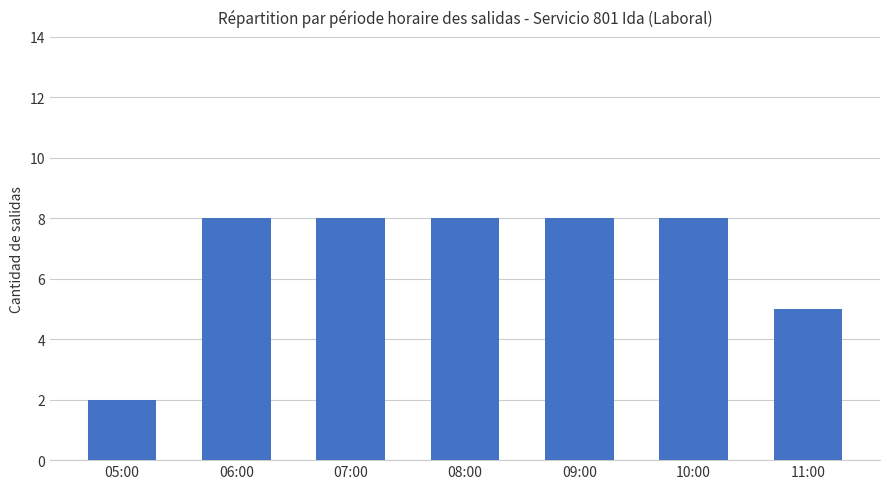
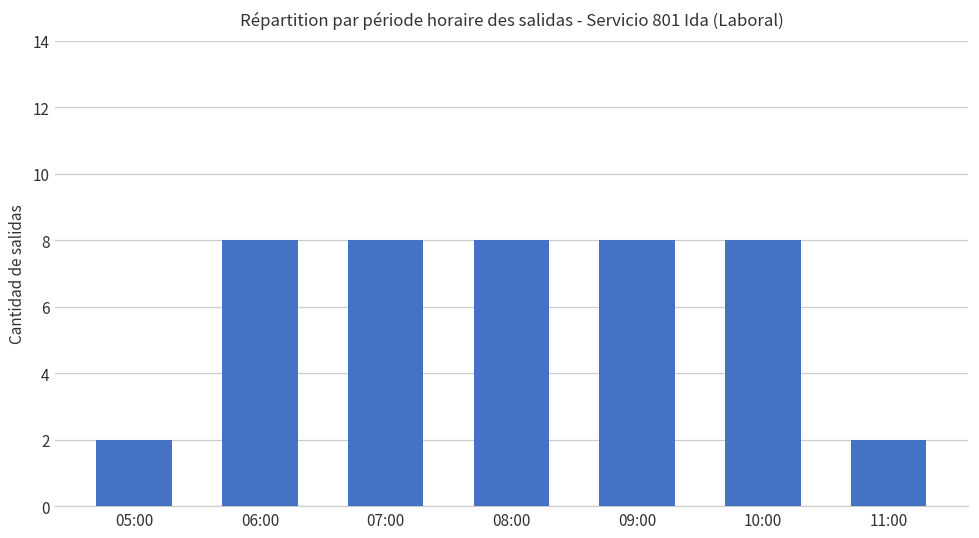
11:00: 5 -> 2
